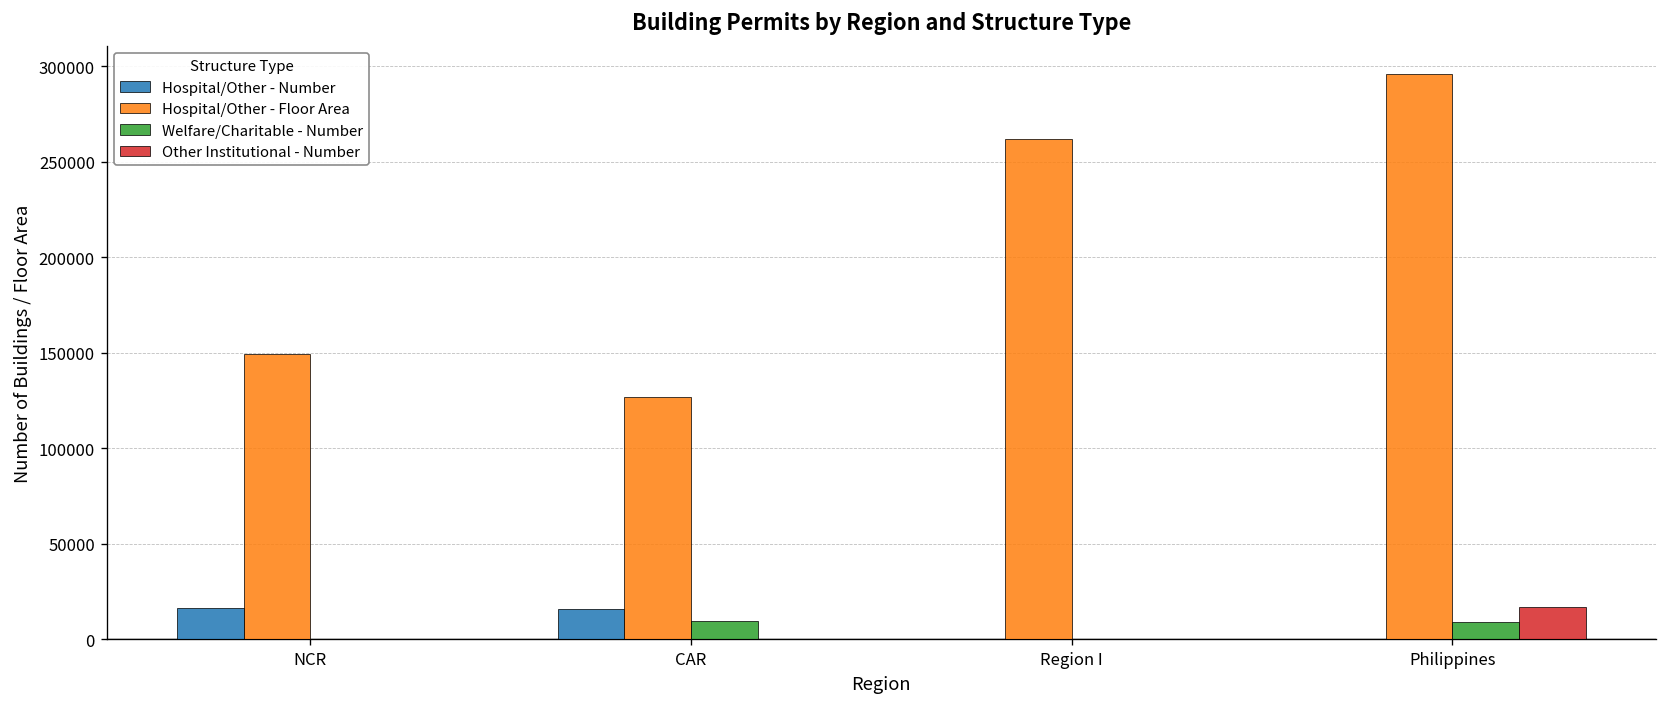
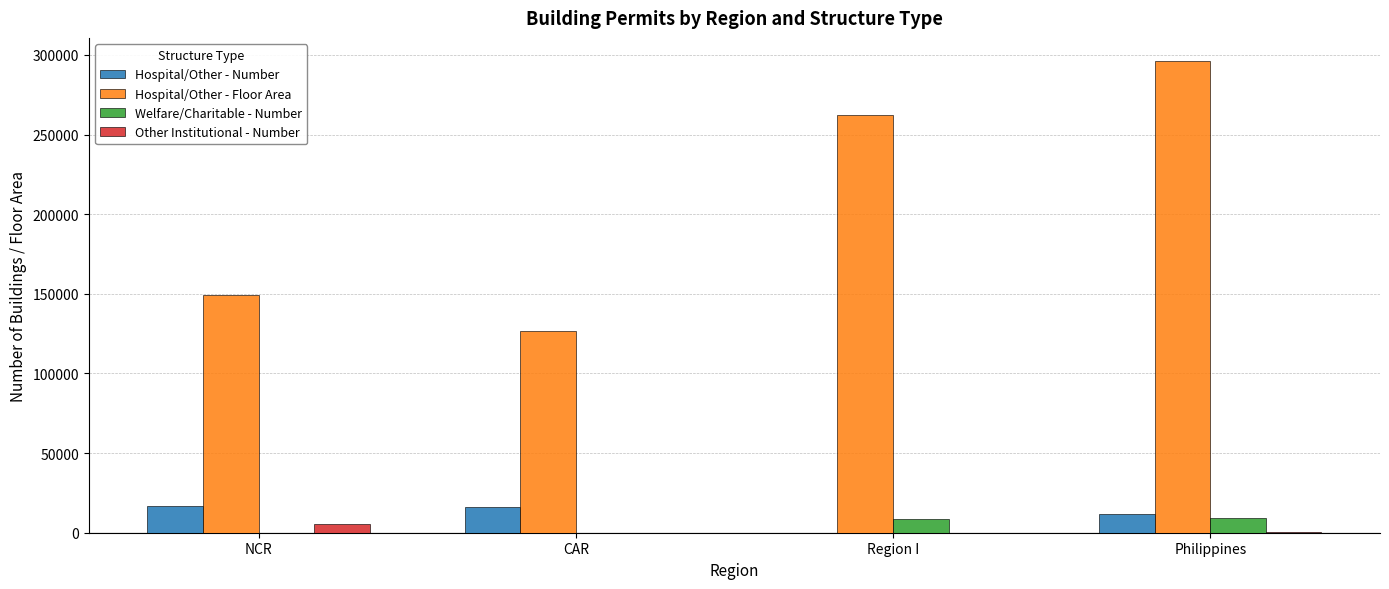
Other Institutional - Number, NCR: 0 -> 6000
Welfare/Charitable - Number, CAR: 9000 -> 0
Welfare/Charitable - Number, Region I: 0 -> 8000
Hospital/Other - Number, Philippines: 0 -> 12000
Other Institutional - Number, Philippines: 17000 -> 1000
